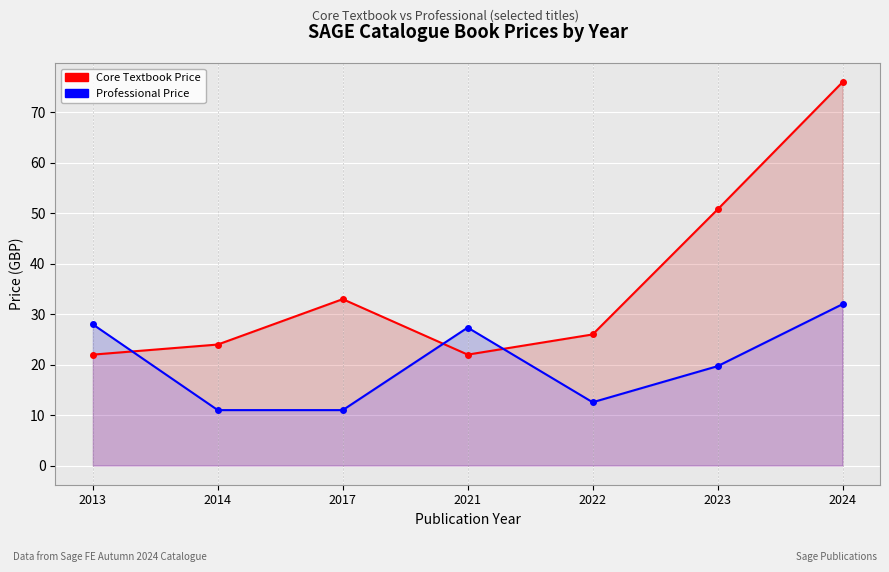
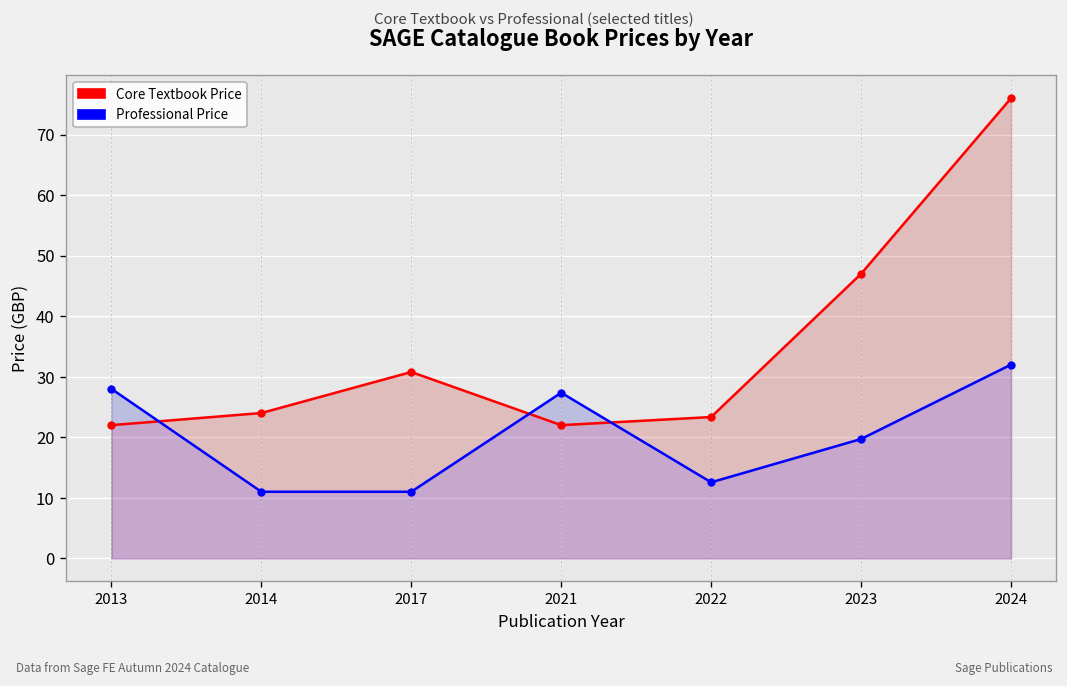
Core Textbook Price, 2017: 33 -> 31
Core Textbook Price, 2022: 26 -> 23
Core Textbook Price, 2023: 51 -> 47
